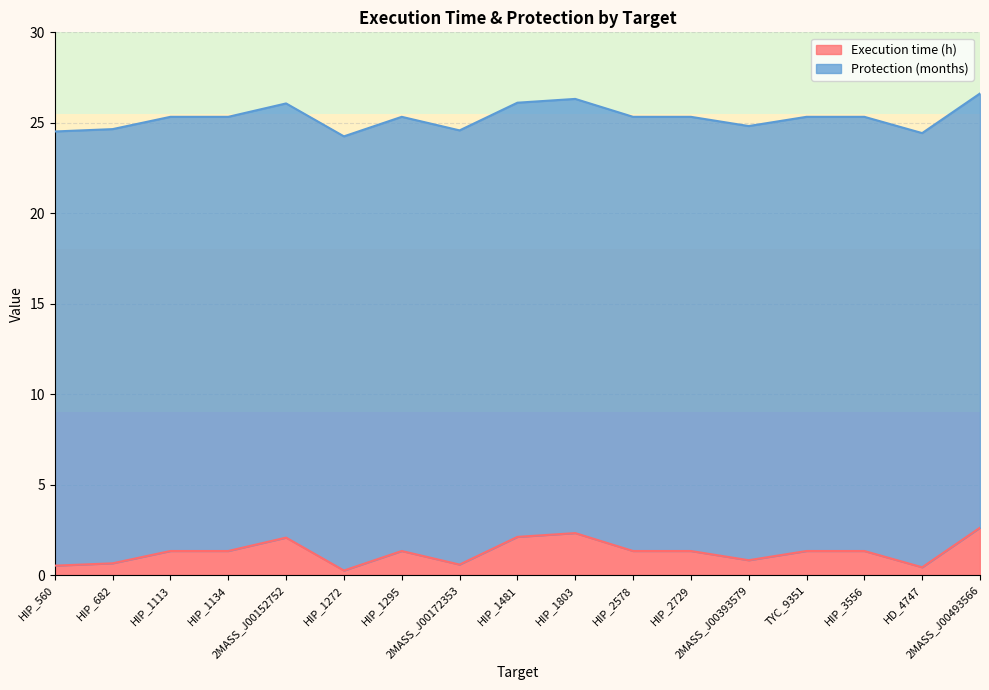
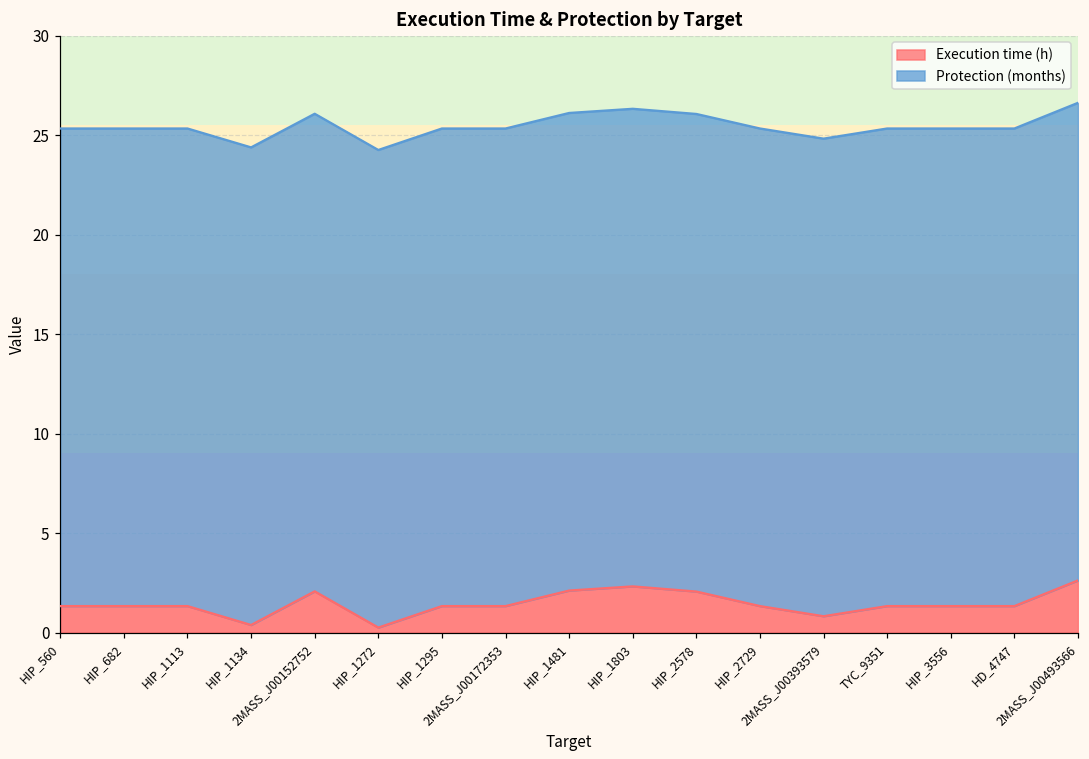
Execution time (h), HIP_560: 0.5 -> 1.3
Execution time (h), HIP_682: 0.7 -> 1.3
Execution time (h), HIP_1134: 1.3 -> 0.4
Execution time (h), 2MASS_J00172353: 0.6 -> 1.3
Execution time (h), HIP_2578: 1.3 -> 2.1
Execution time (h), HD_4747: 0.4 -> 1.3
